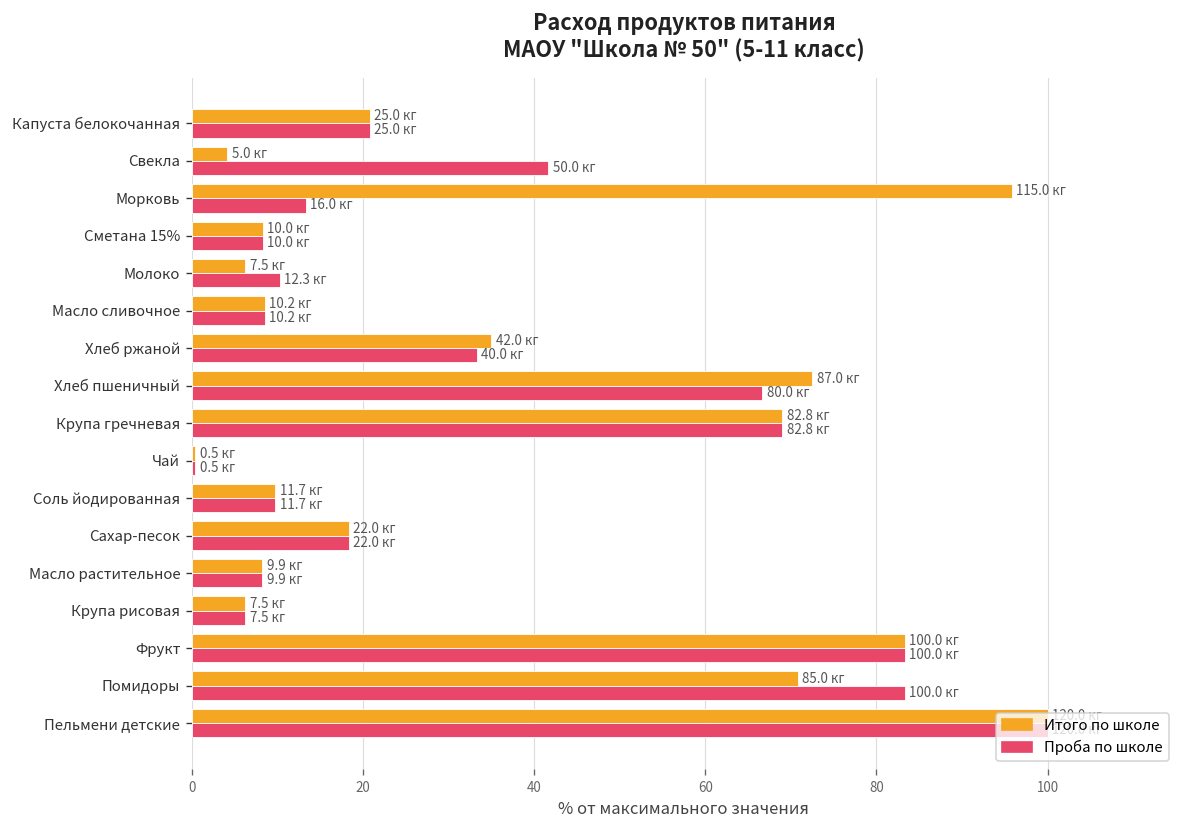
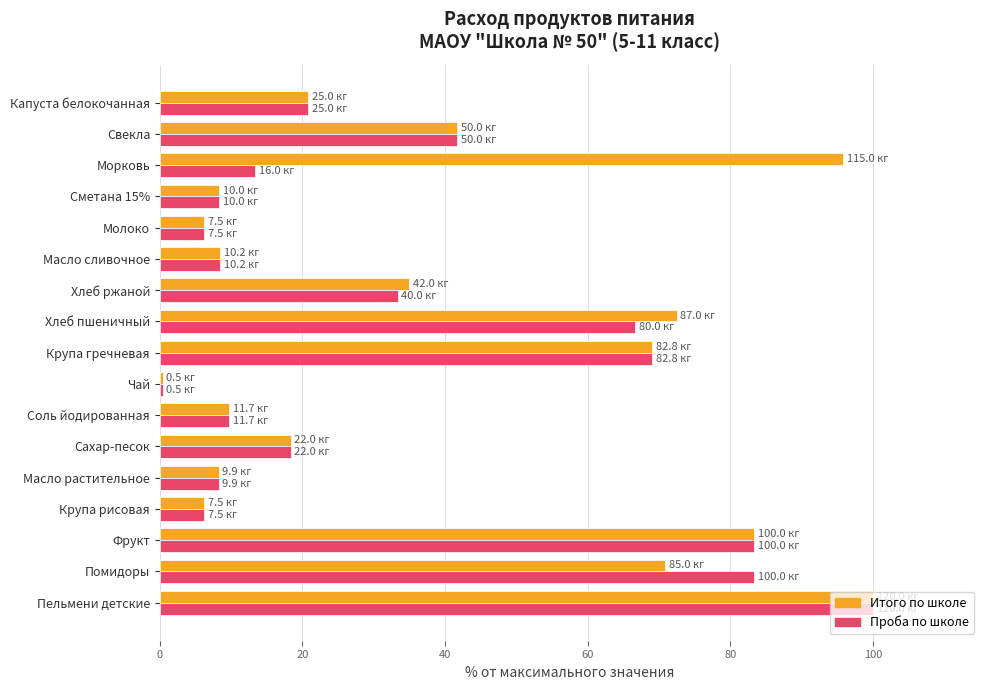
Итого по школе, Свекла: 5.0 -> 50.0
Проба по школе, Молоко: 12.3 -> 7.5
